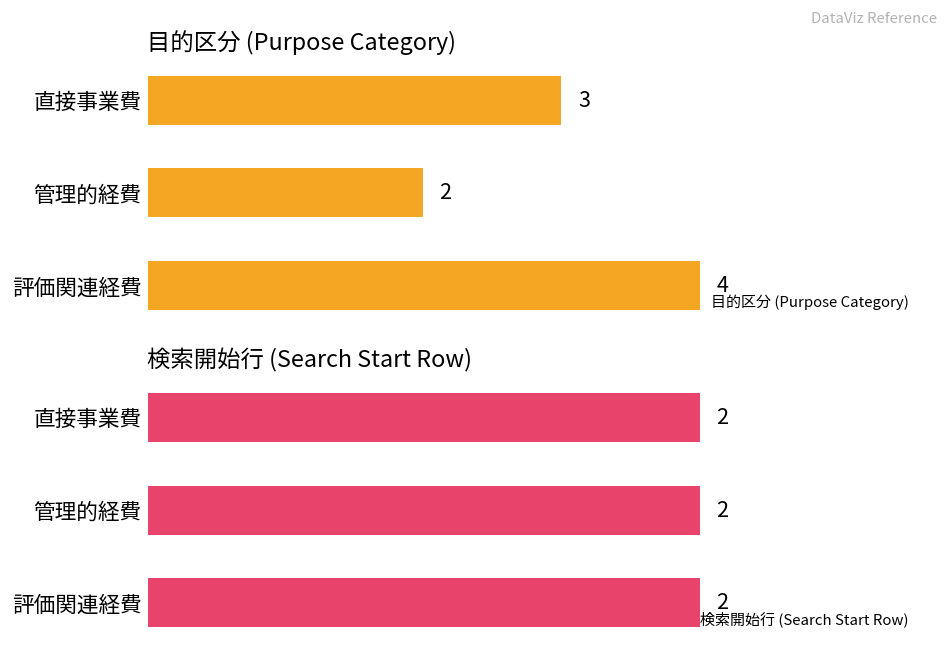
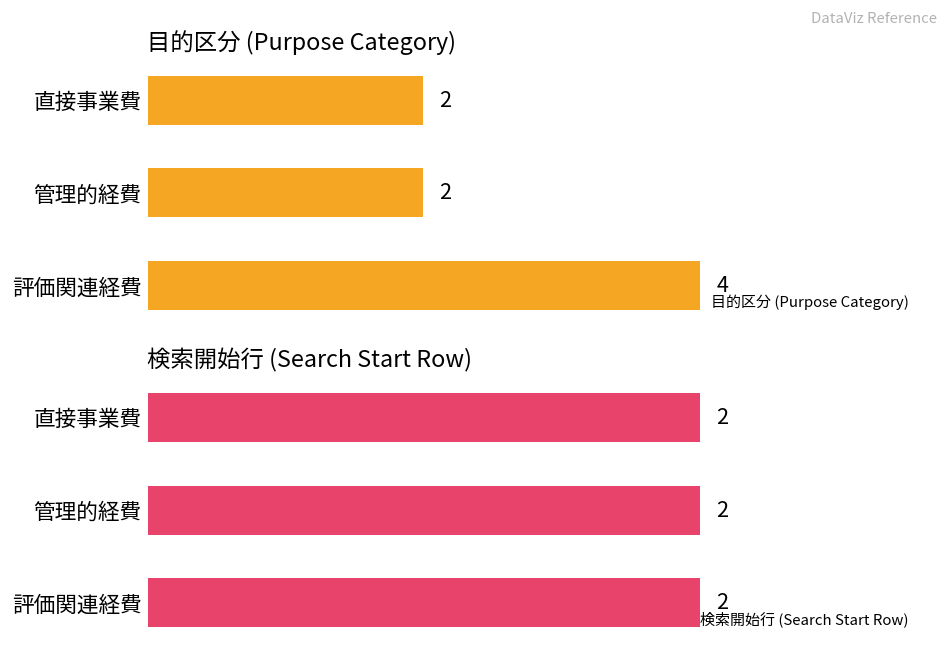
目的区分 (Purpose Category), 直接事業費: 3 -> 2
